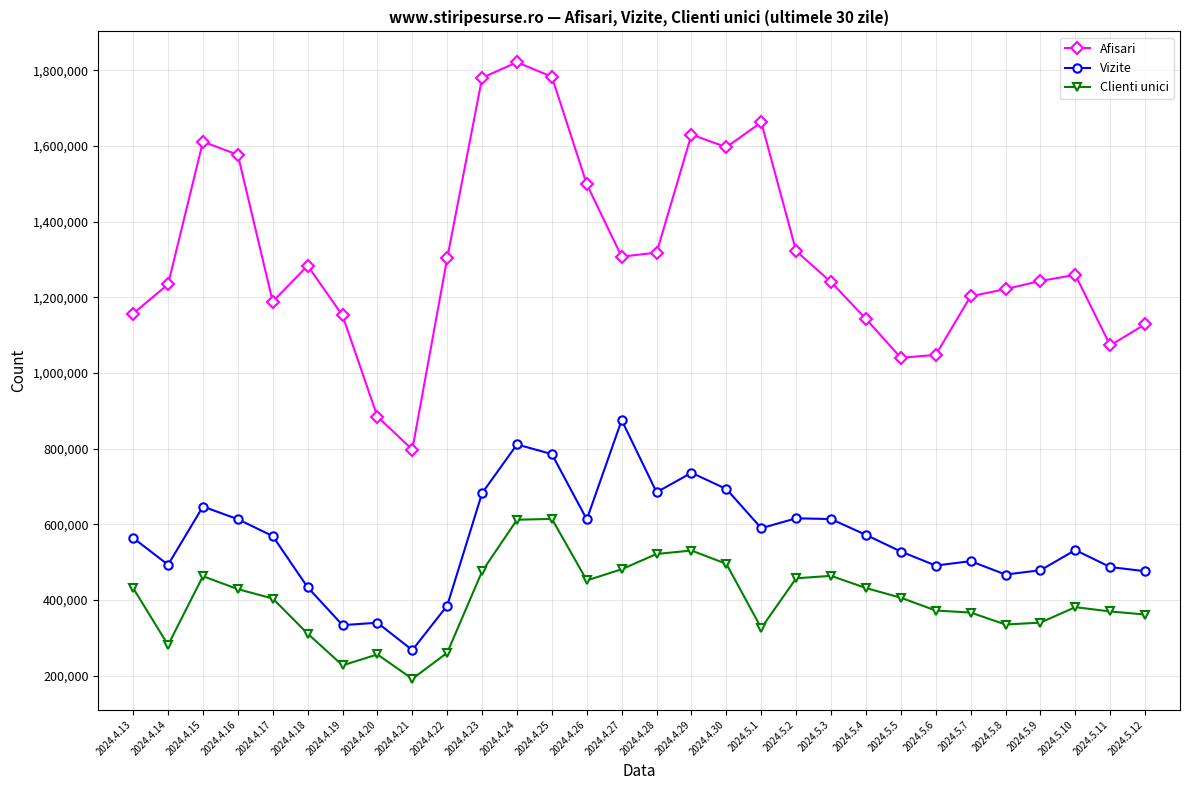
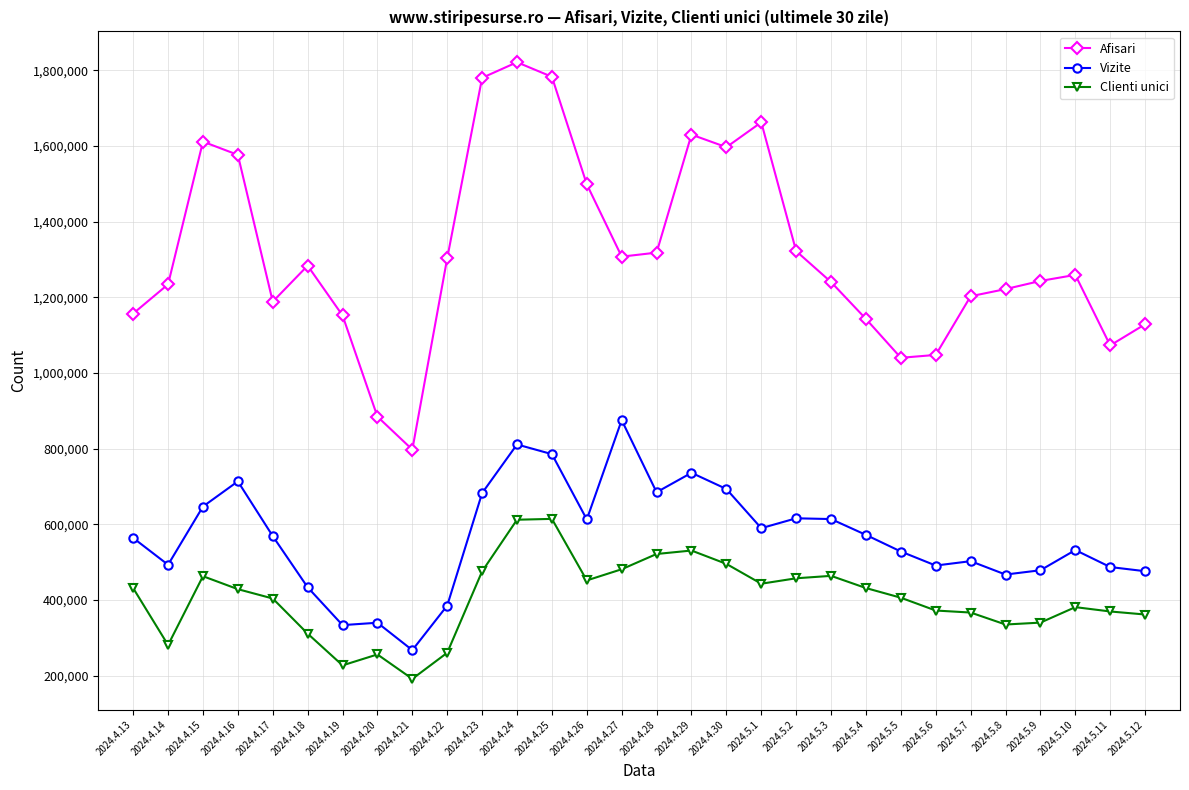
Vizite, 2024.4.16: 610,000 -> 710,000
Clienti unici, 2024.5.1: 330,000 -> 440,000
